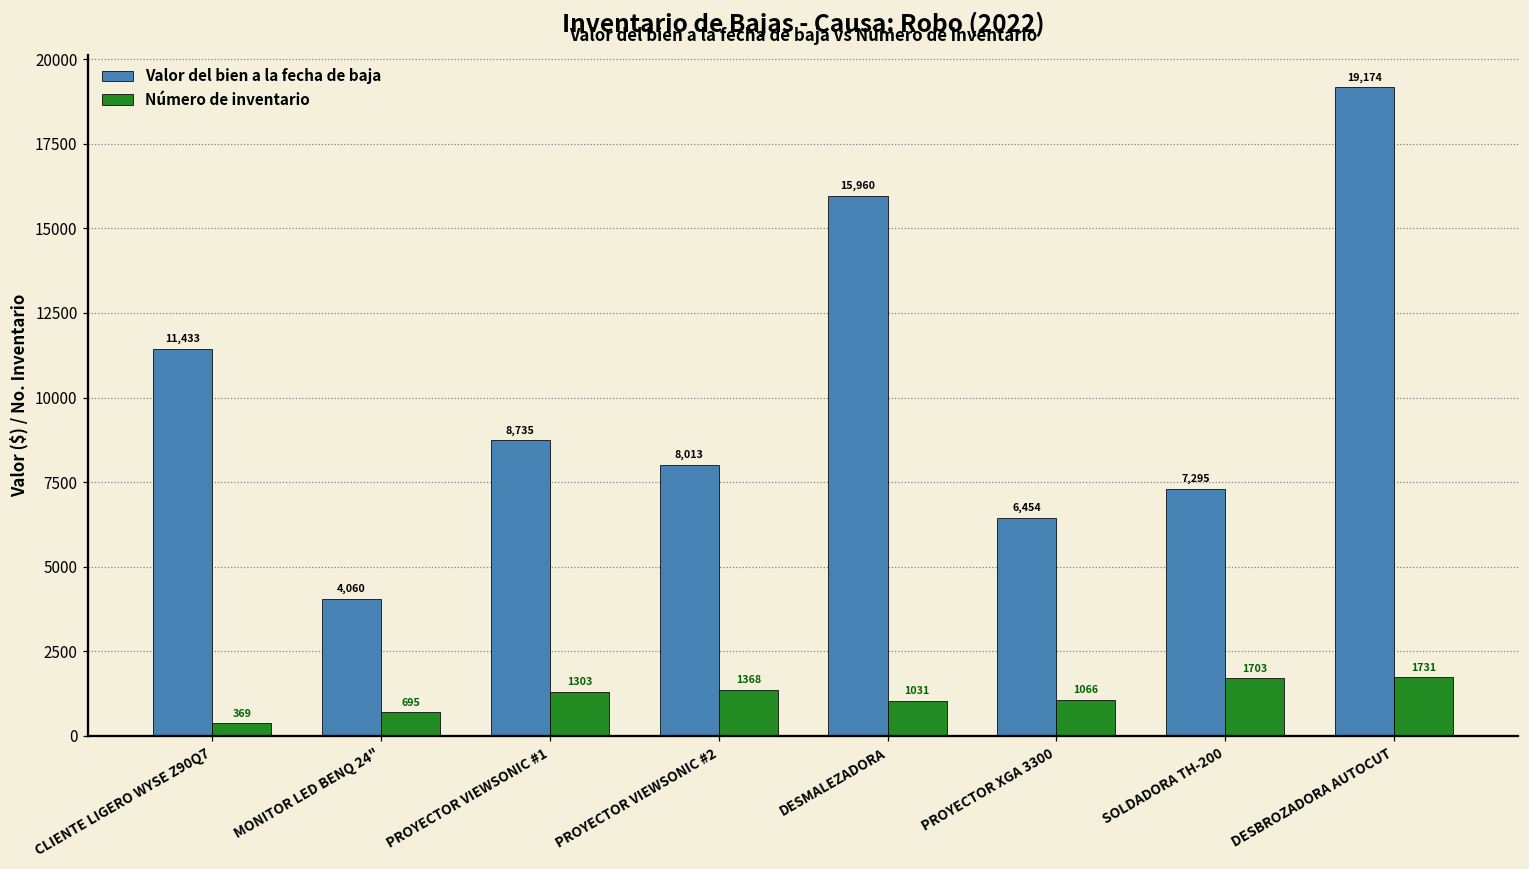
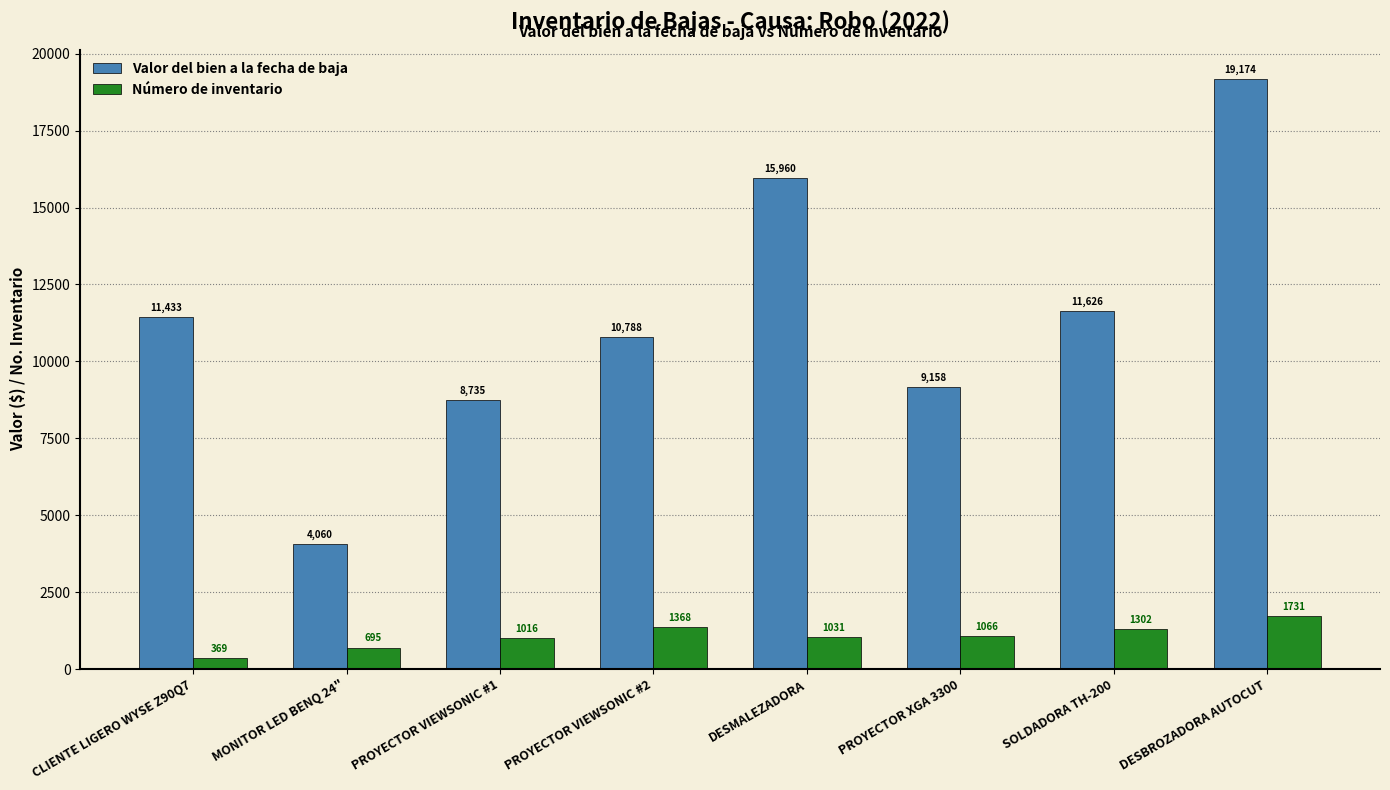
Número de inventario, PROYECTOR VIEWSONIC #1: 1303 -> 1016
Valor del bien a la fecha de baja, PROYECTOR VIEWSONIC #2: 8,013 -> 10,788
Valor del bien a la fecha de baja, PROYECTOR XGA 3300: 6,454 -> 9,158
Valor del bien a la fecha de baja, SOLDADORA TH-200: 7,295 -> 11,626
Número de inventario, SOLDADORA TH-200: 1703 -> 1302
